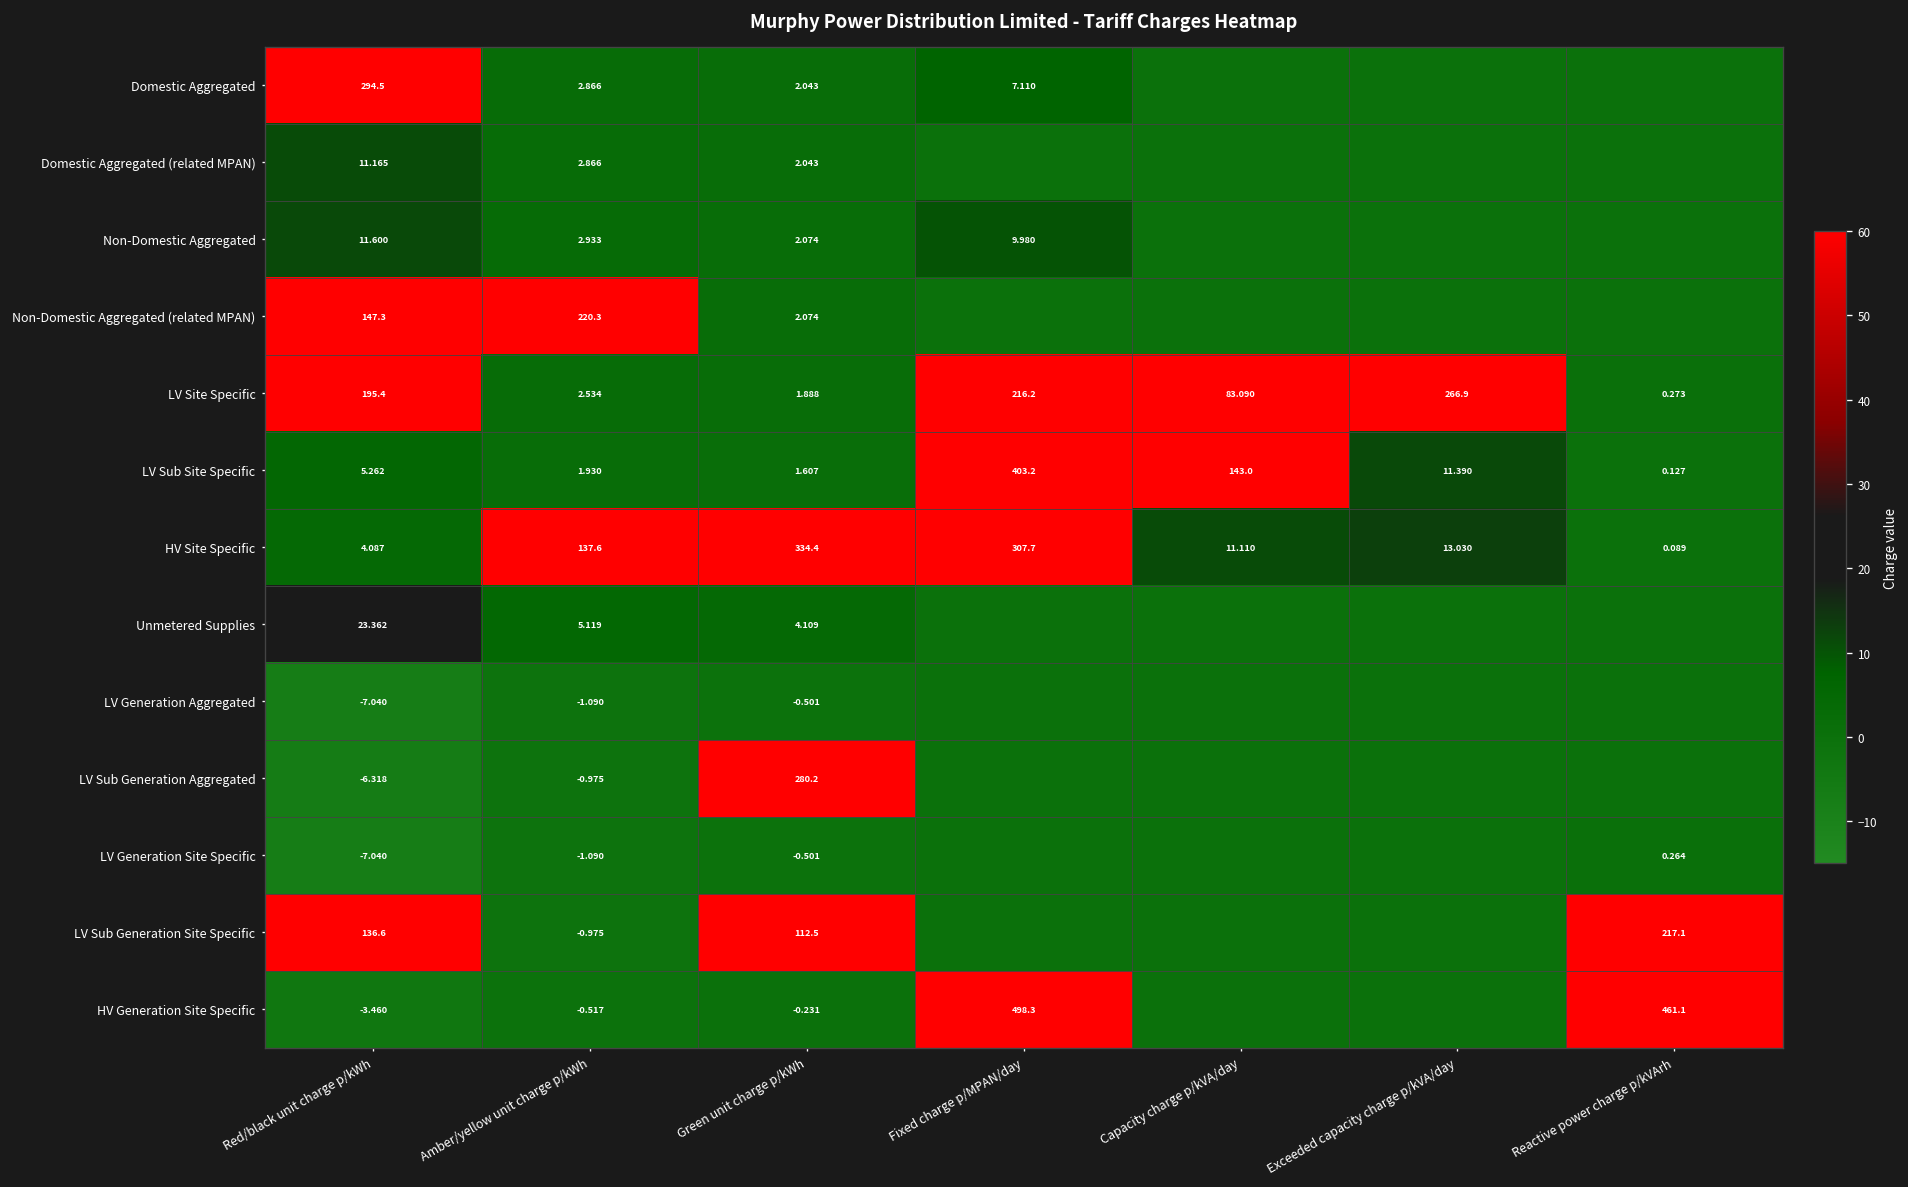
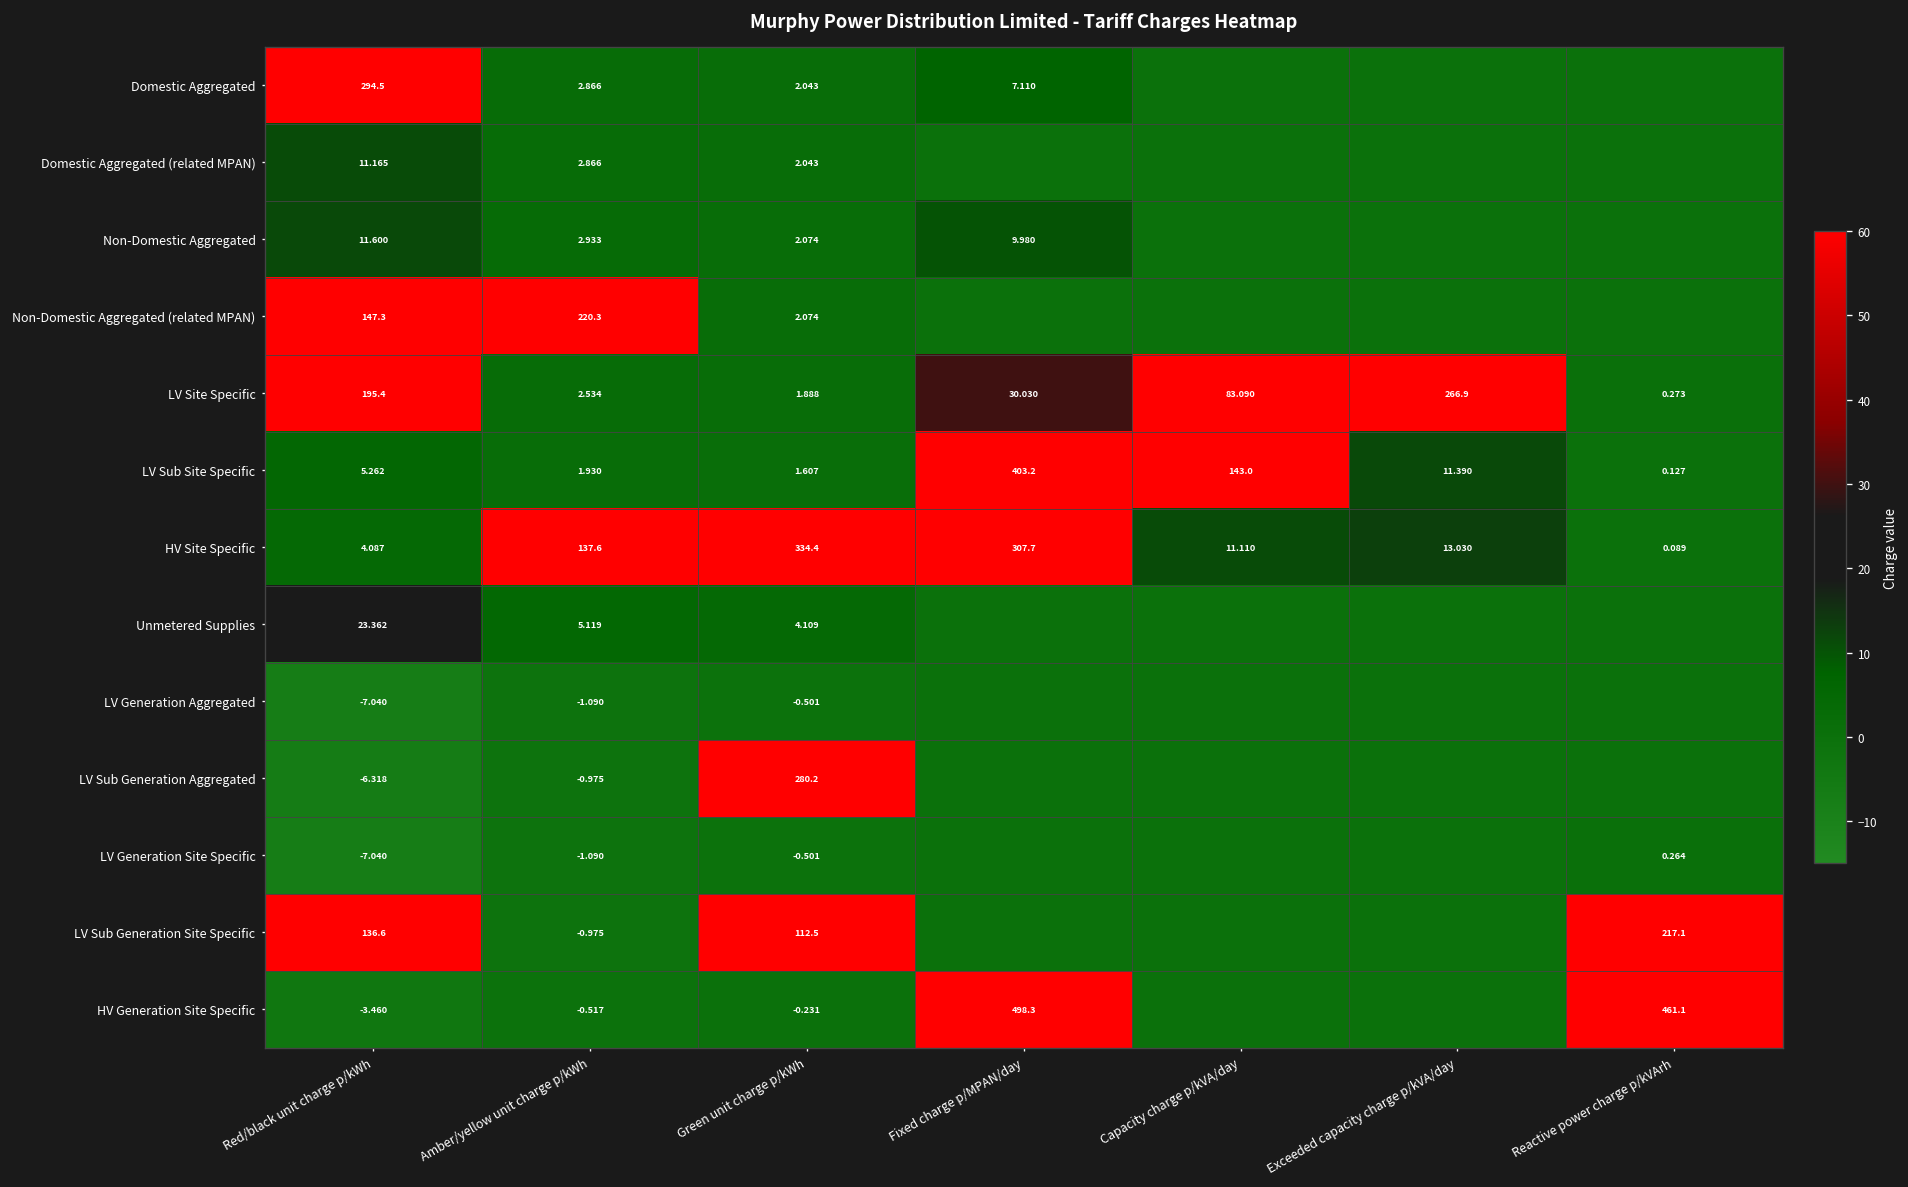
LV Site Specific, Fixed charge p/MPAN/day: 216.2 -> 30.030
